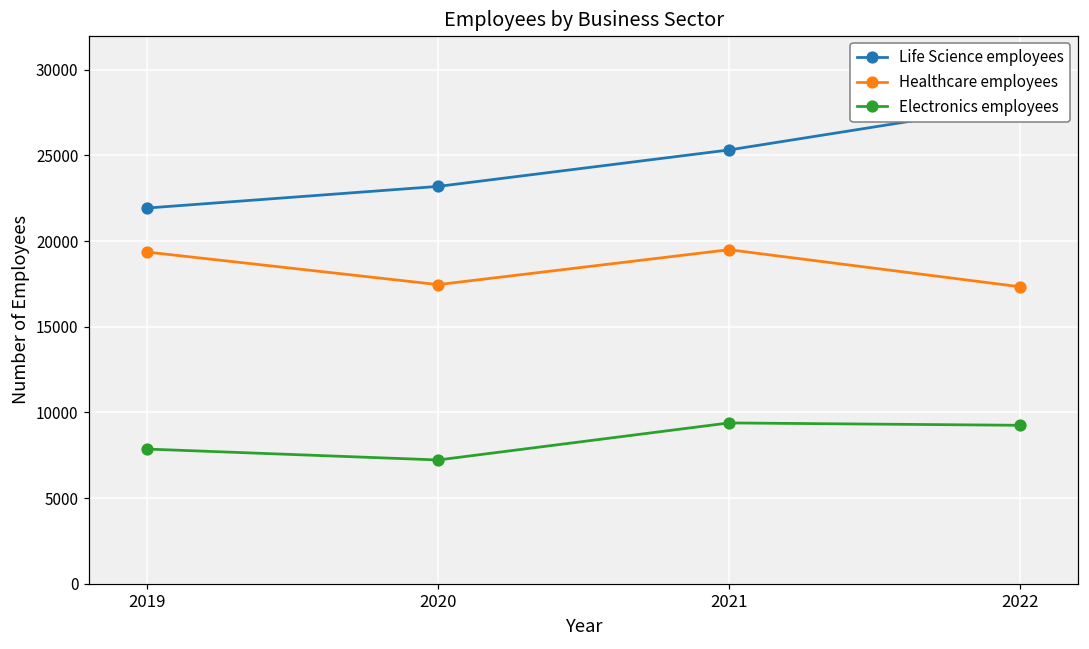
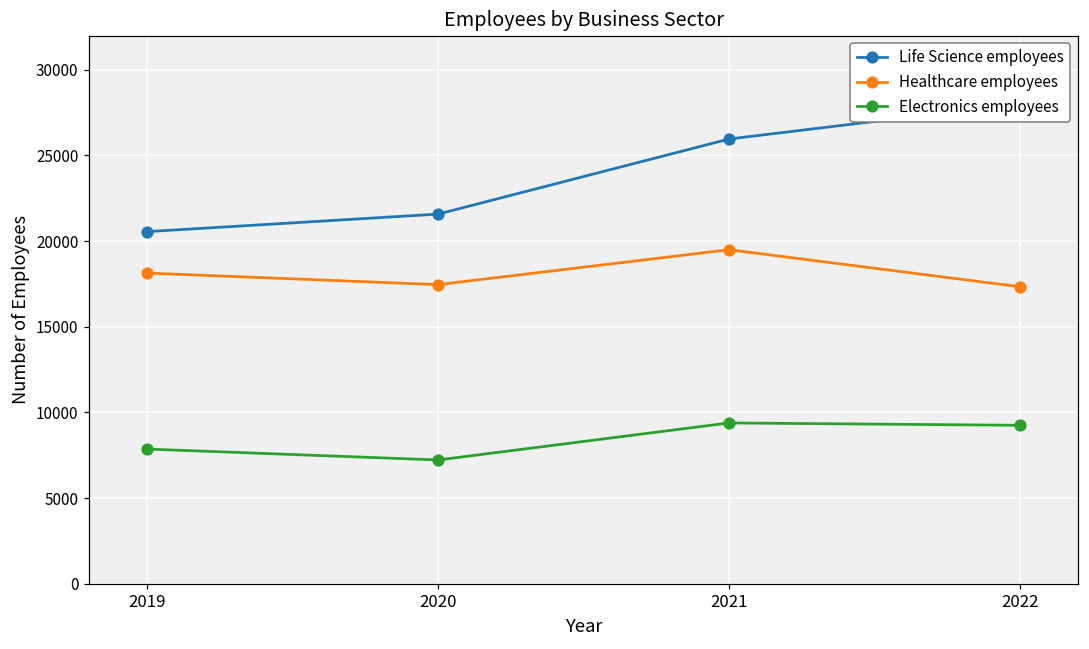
Life Science employees, 2019: 21900 -> 20600
Healthcare employees, 2019: 19400 -> 18100
Life Science employees, 2020: 23200 -> 21600
Life Science employees, 2021: 25300 -> 26000
